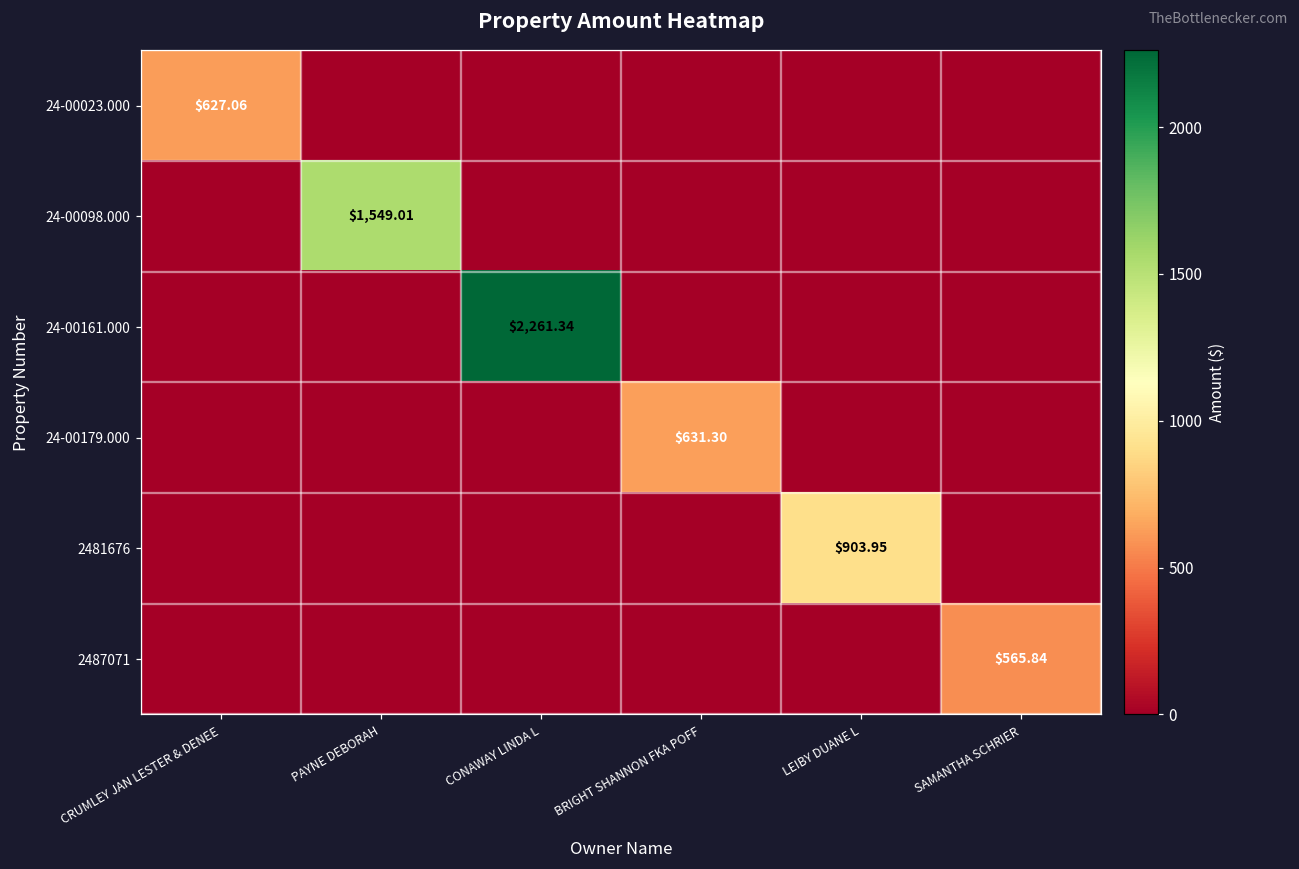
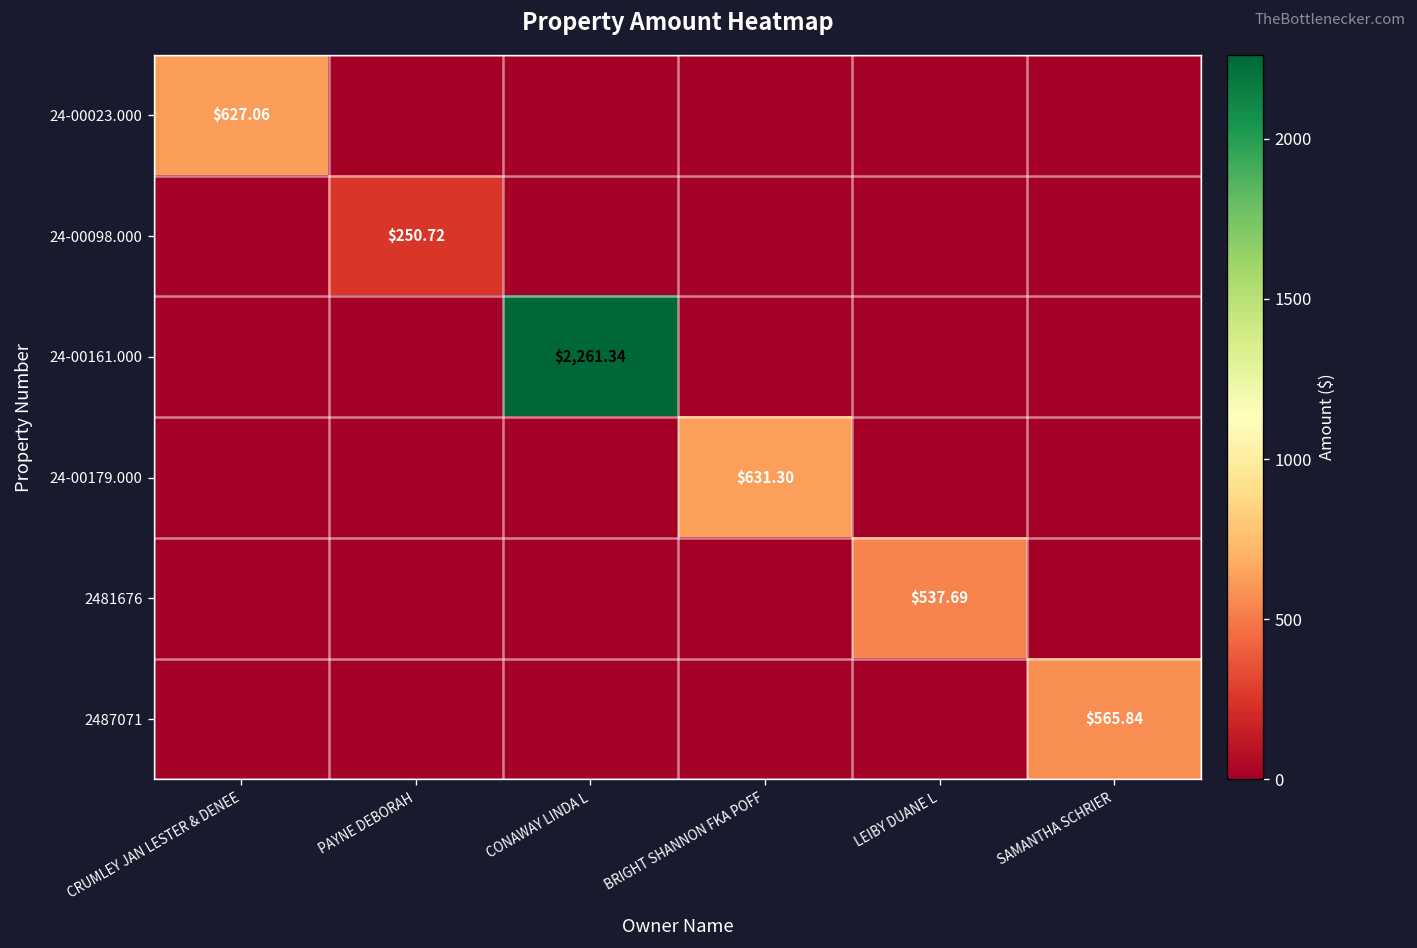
24-00098.000, PAYNE DEBORAH: $1,549.01 -> $250.72
2481676, LEIBY DUANE L: $903.95 -> $537.69
